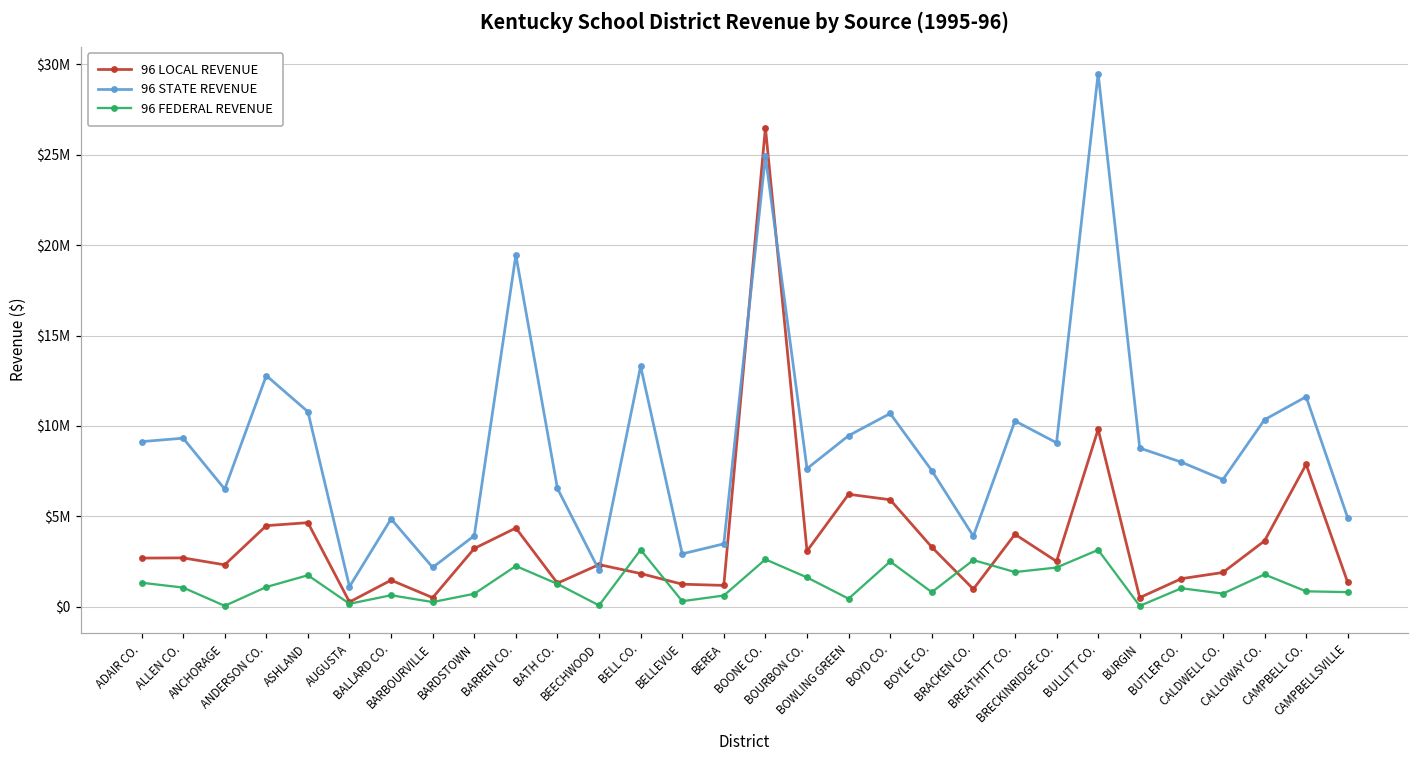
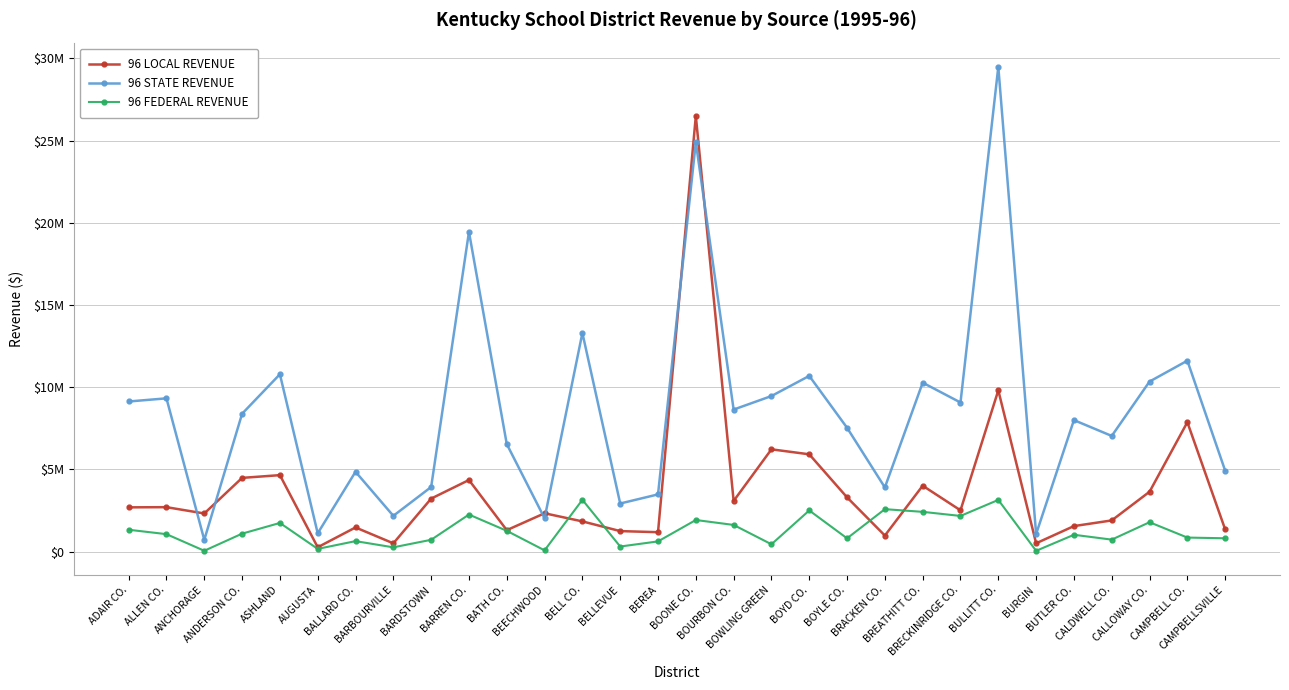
96 STATE REVENUE, ANCHORAGE: $6500000 -> $700000
96 STATE REVENUE, ANDERSON CO.: $12800000 -> $8400000
96 FEDERAL REVENUE, BOONE CO.: $2600000 -> $1900000
96 STATE REVENUE, BOURBON CO.: $7600000 -> $8600000
96 FEDERAL REVENUE, BREATHITT CO.: $1900000 -> $2400000
96 STATE REVENUE, BURGIN: $8800000 -> $1100000
